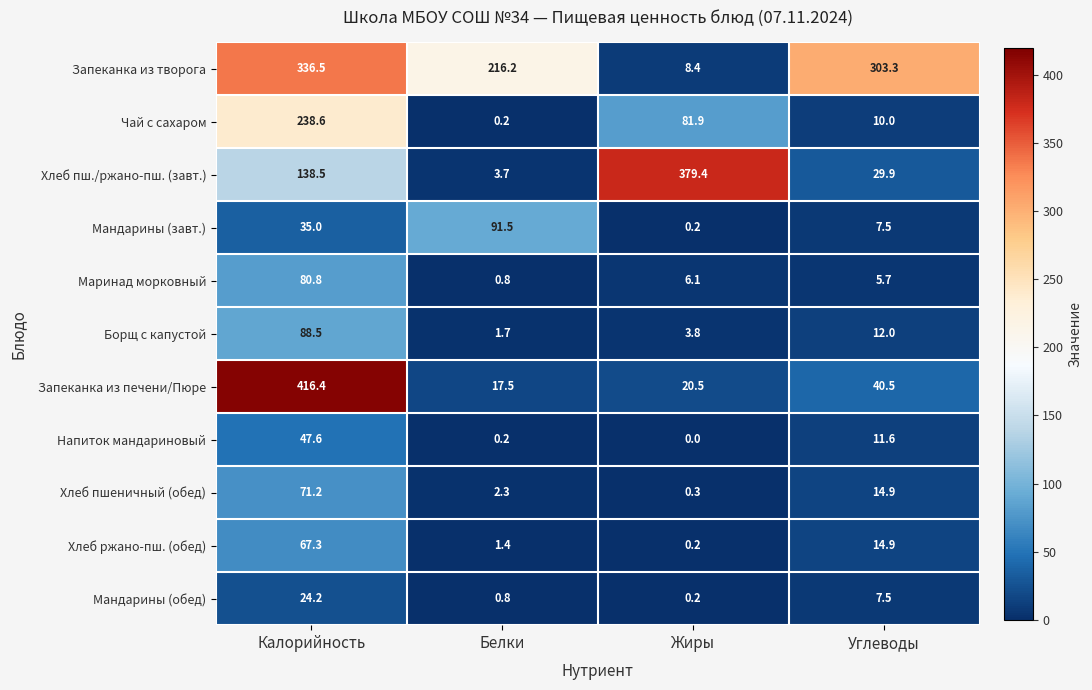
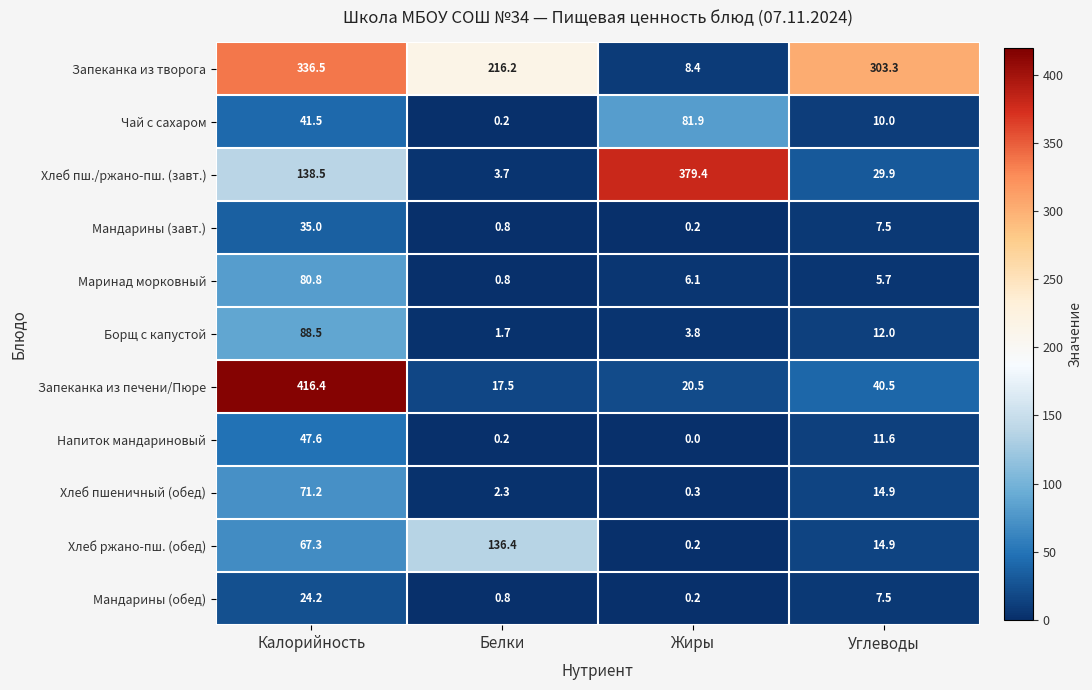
Чай с сахаром, Калорийность: 238.6 -> 41.5
Мандарины (завт.), Белки: 91.5 -> 0.8
Хлеб ржано-пш. (обед), Белки: 1.4 -> 136.4
